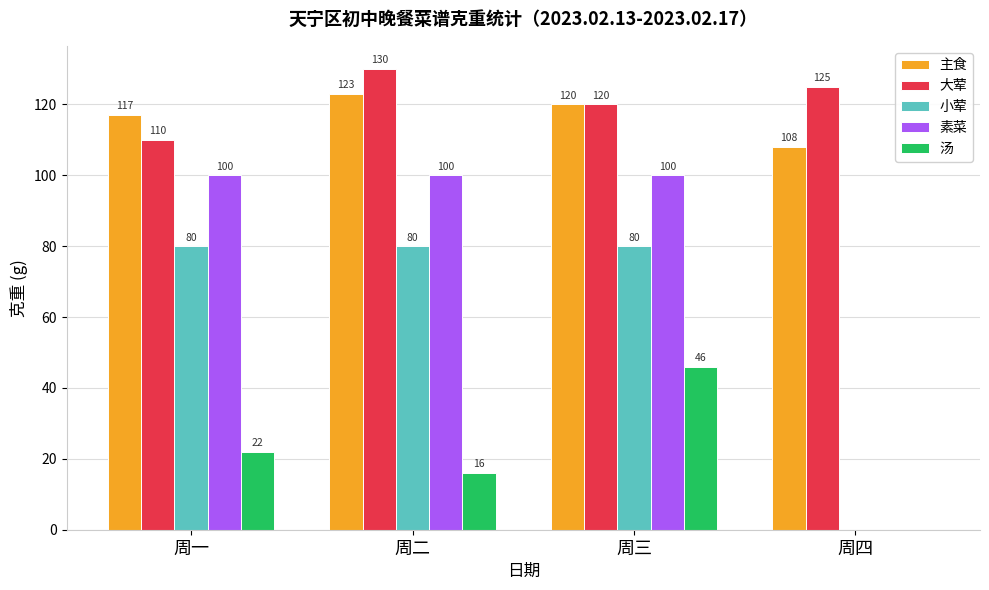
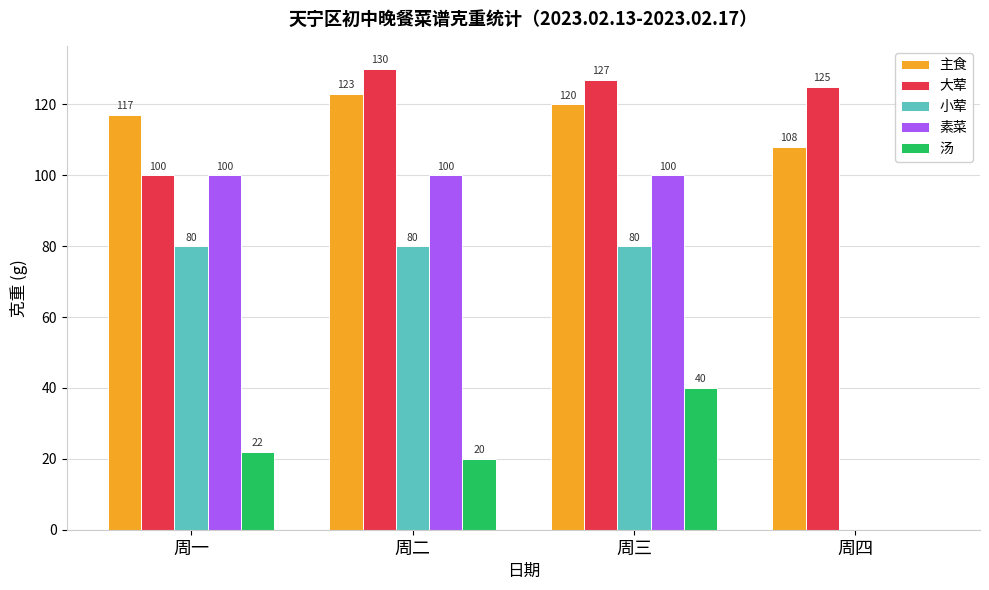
大荤, 周一: 110 -> 100
汤, 周二: 16 -> 20
大荤, 周三: 120 -> 127
汤, 周三: 46 -> 40
